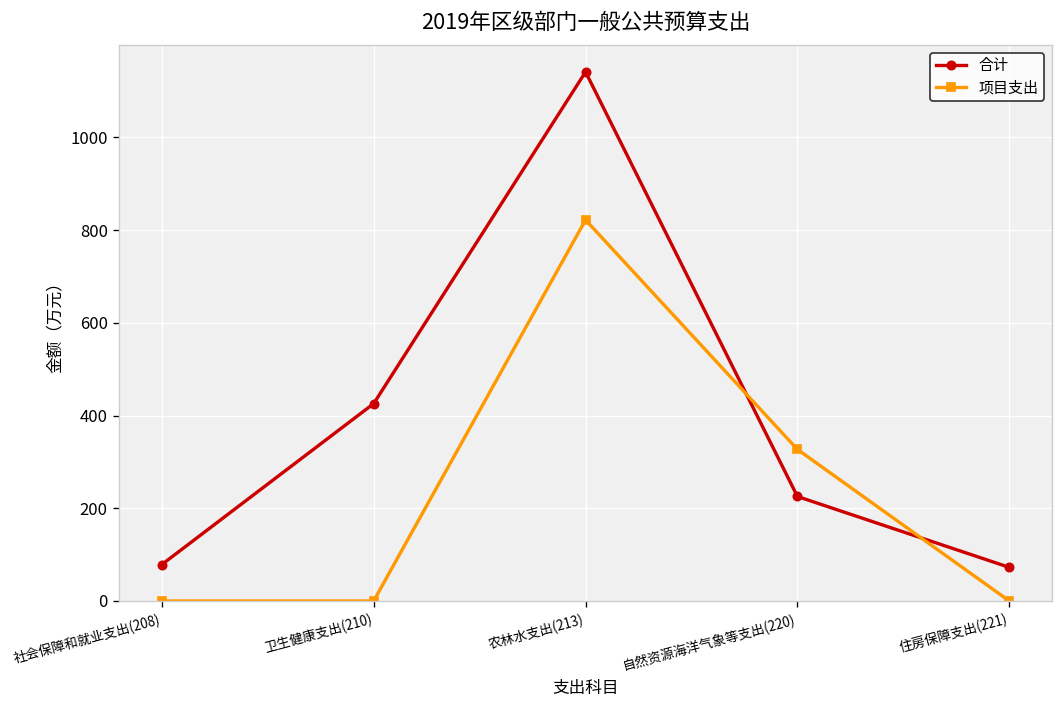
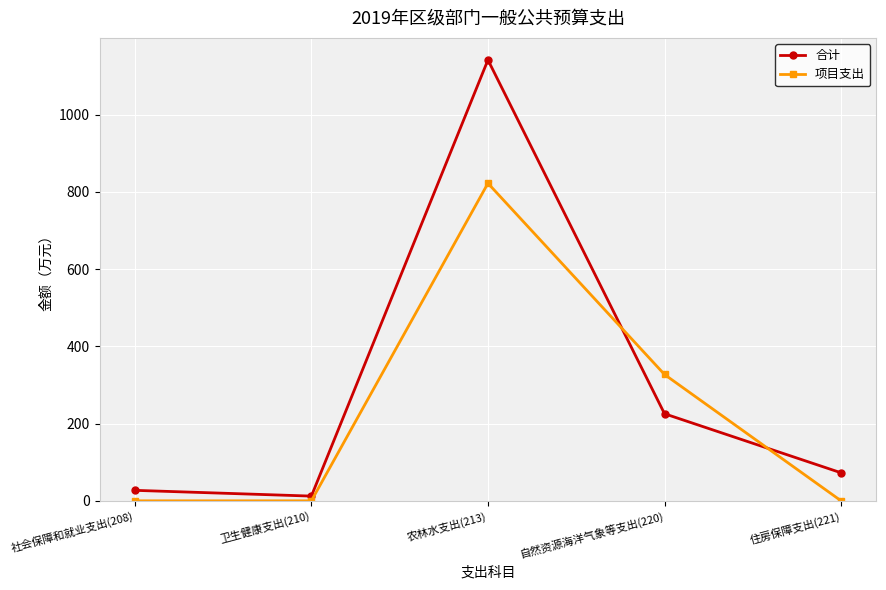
合计, 社会保障和就业支出(208): 80 -> 30
合计, 卫生健康支出(210): 430 -> 10
